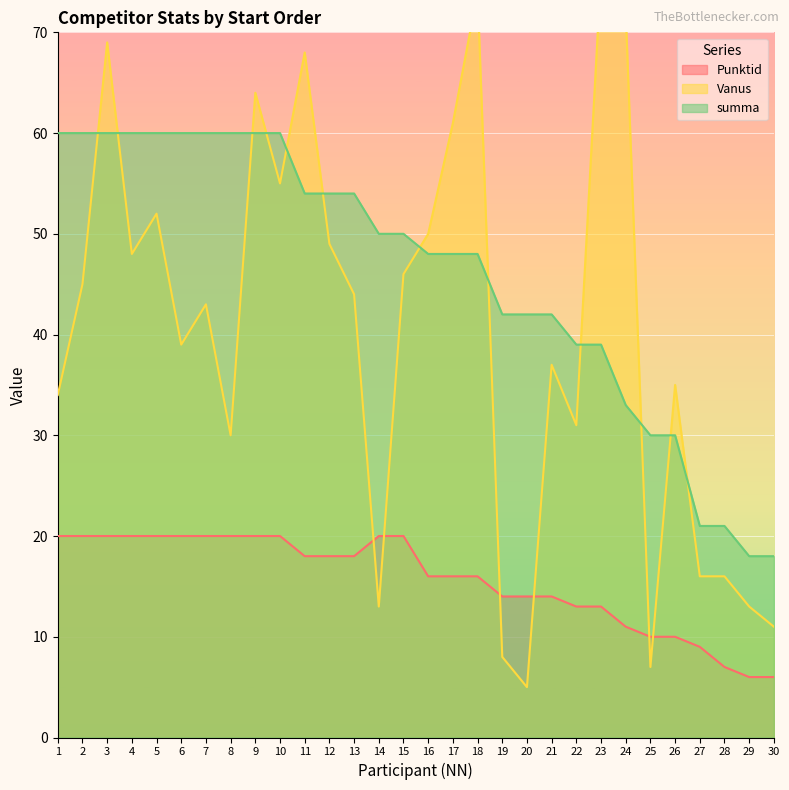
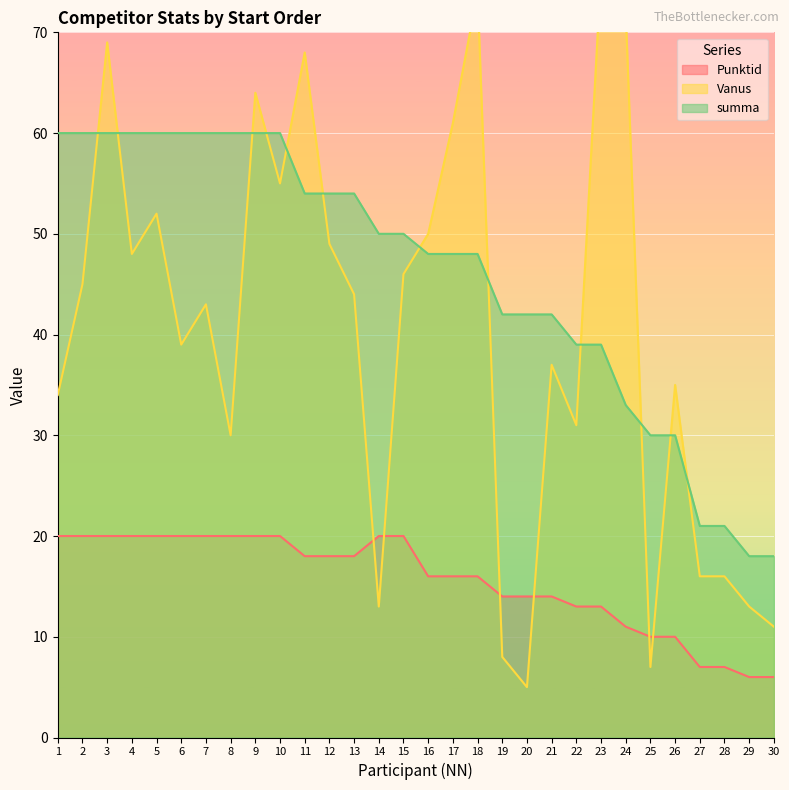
Punktid, 27: 9 -> 7
